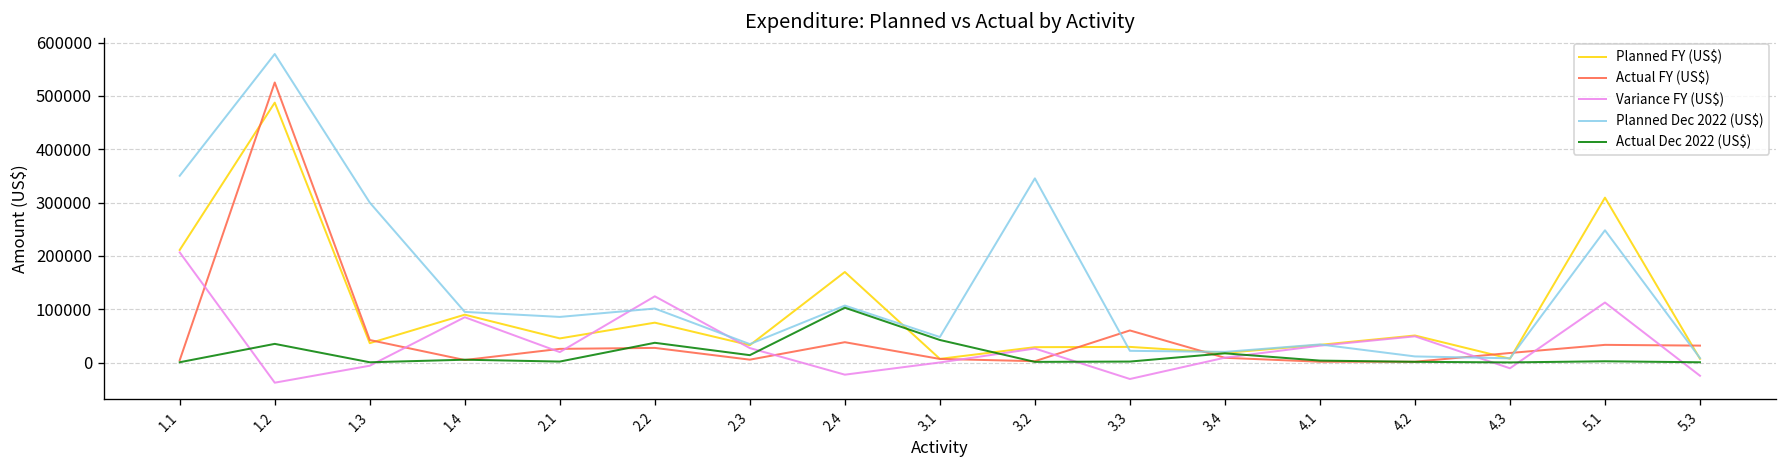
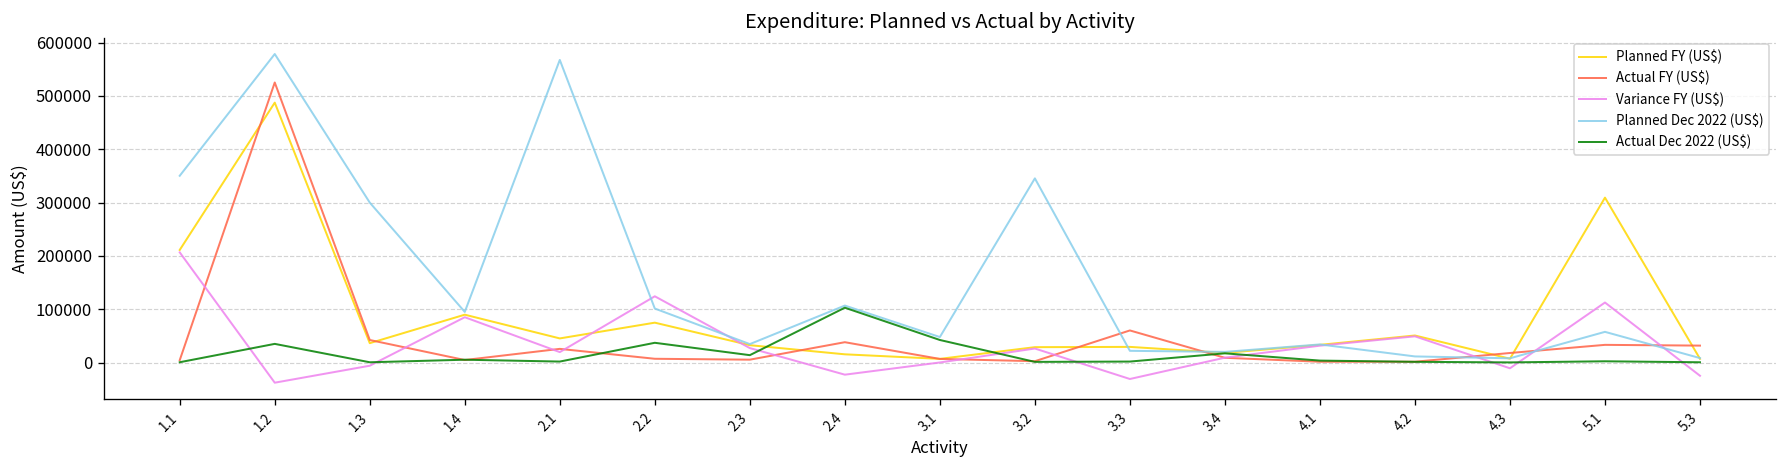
Planned Dec 2022 (US$), 2.1: 90000 -> 570000
Actual FY (US$), 2.2: 30000 -> 10000
Planned FY (US$), 2.4: 170000 -> 20000
Planned Dec 2022 (US$), 5.1: 250000 -> 60000
